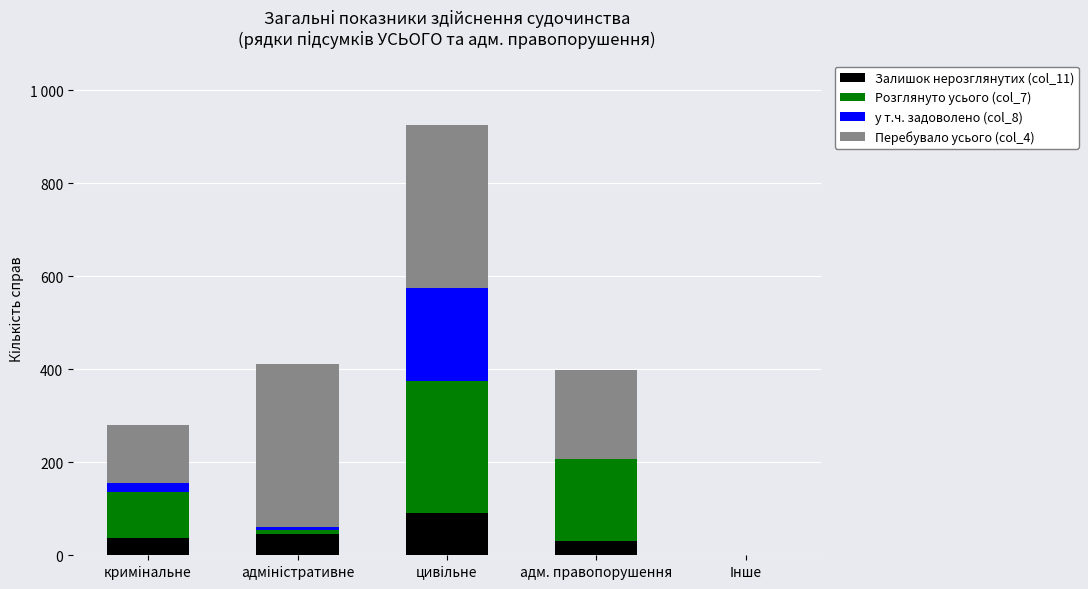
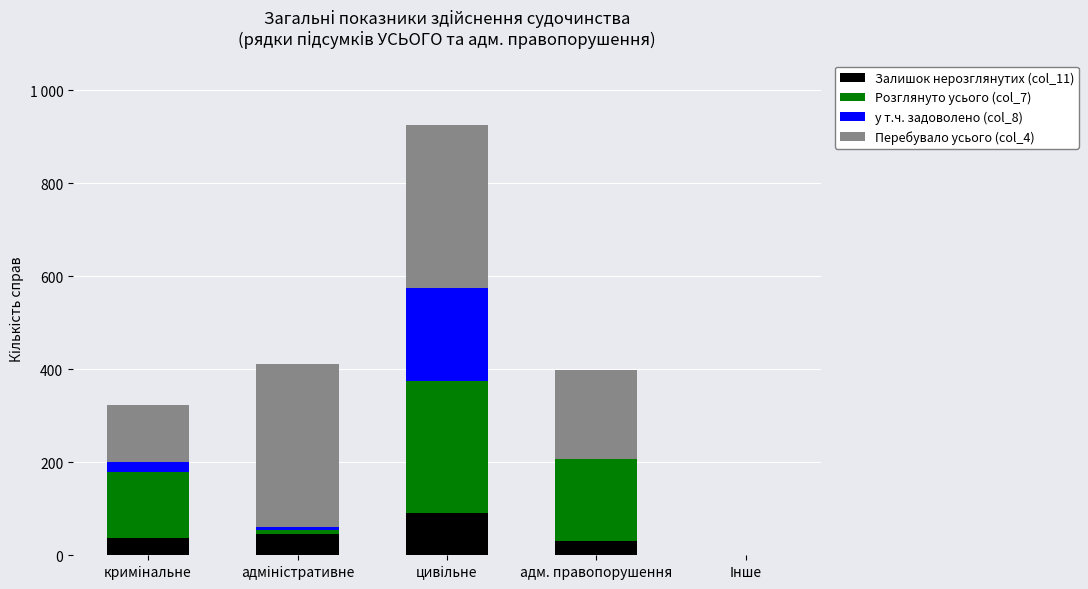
Розглянуто усього (col_7), кримінальне: 100 -> 140
